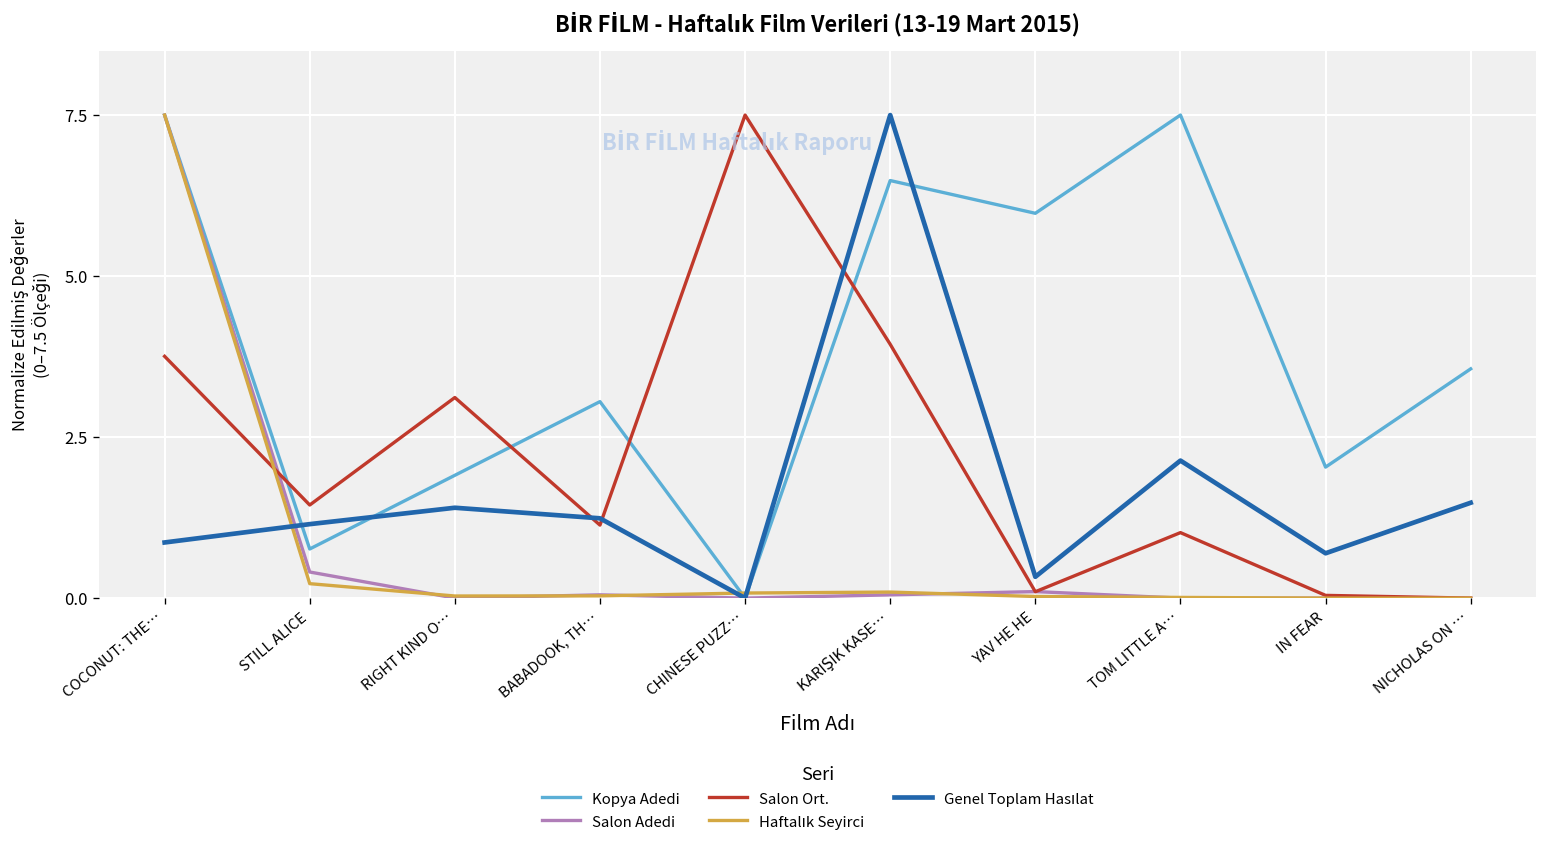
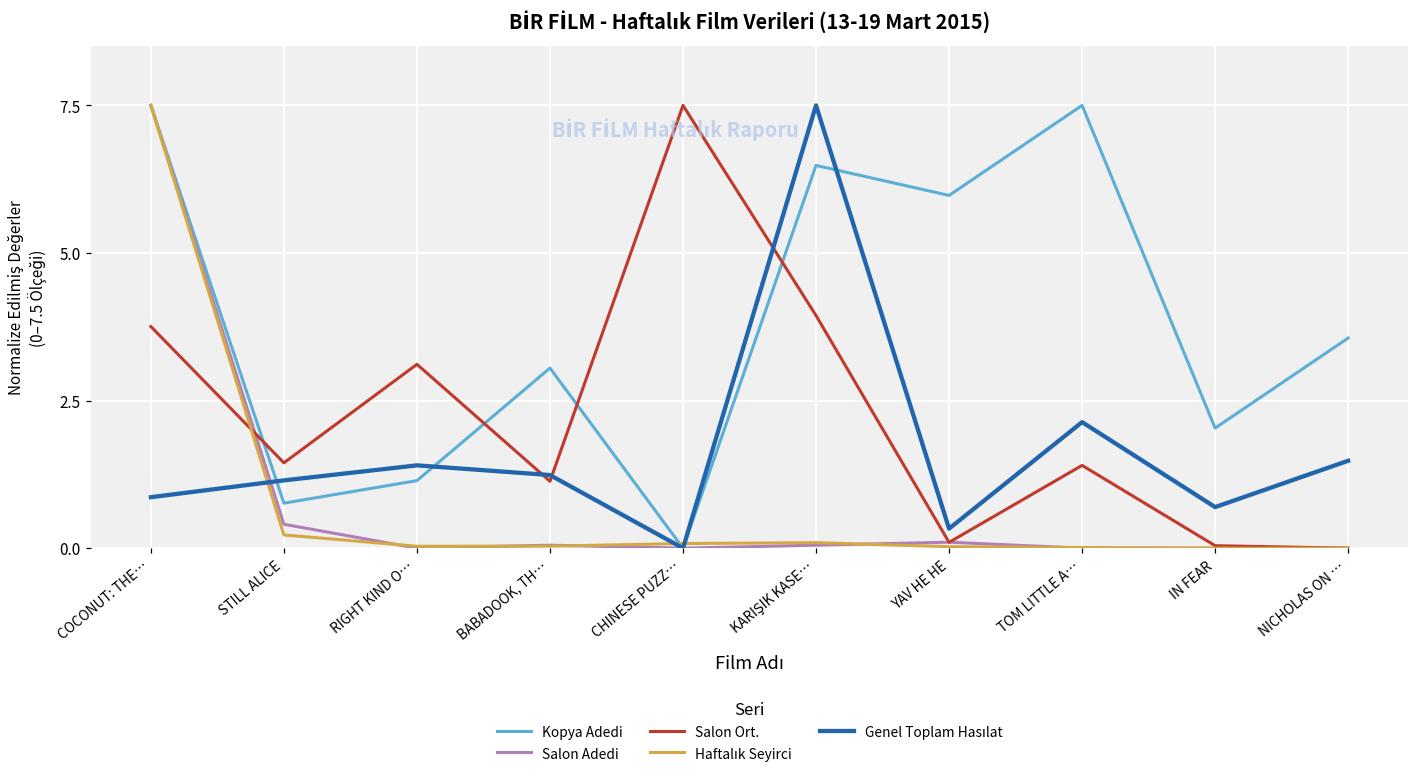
Kopya Adedi, RIGHT KIND O…: 1.9 -> 1.1
Salon Ort., TOM LITTLE A…: 1.0 -> 1.4
